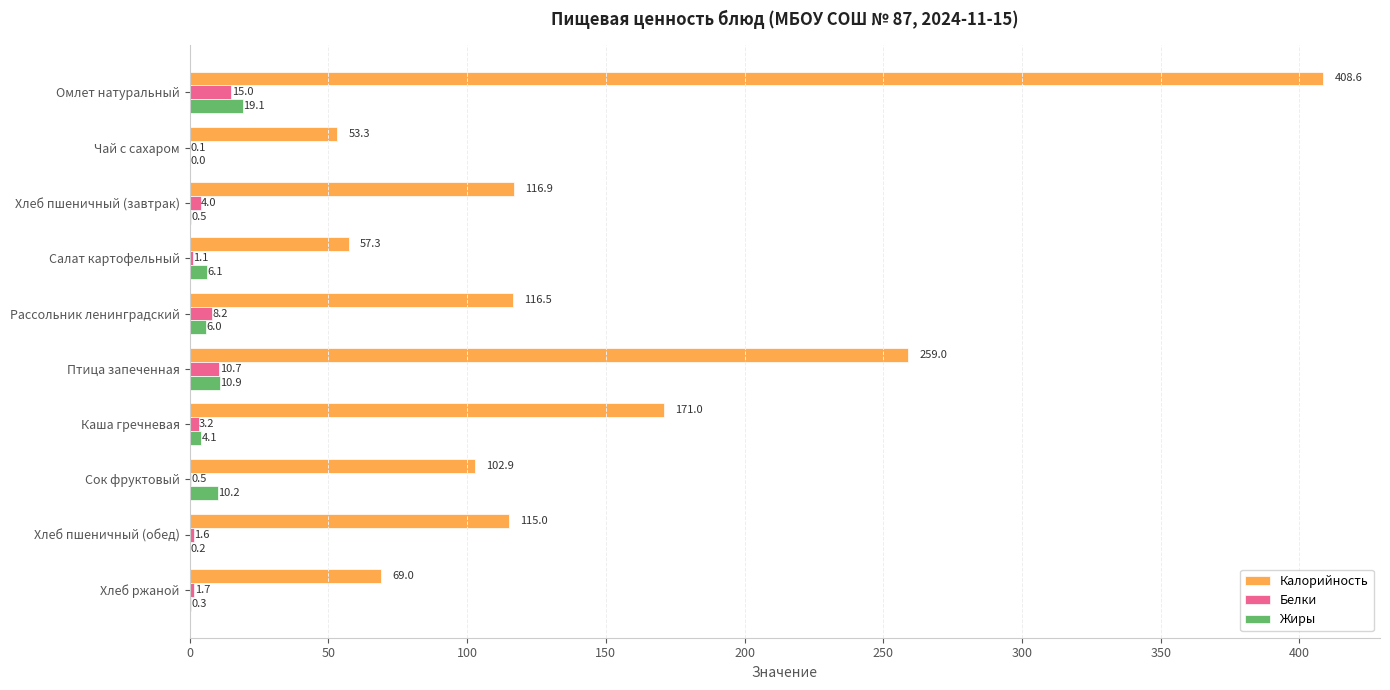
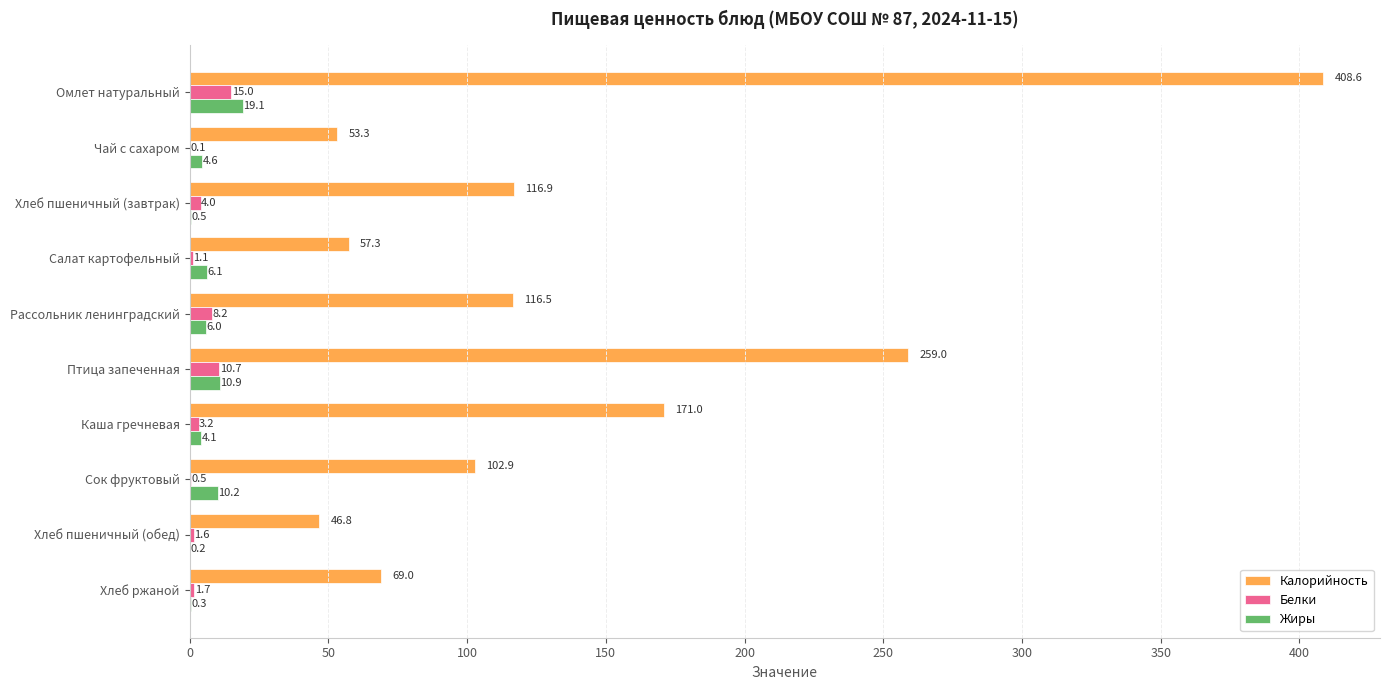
Жиры, Чай с сахаром: 0.0 -> 4.6
Калорийность, Хлеб пшеничный (обед): 115.0 -> 46.8
